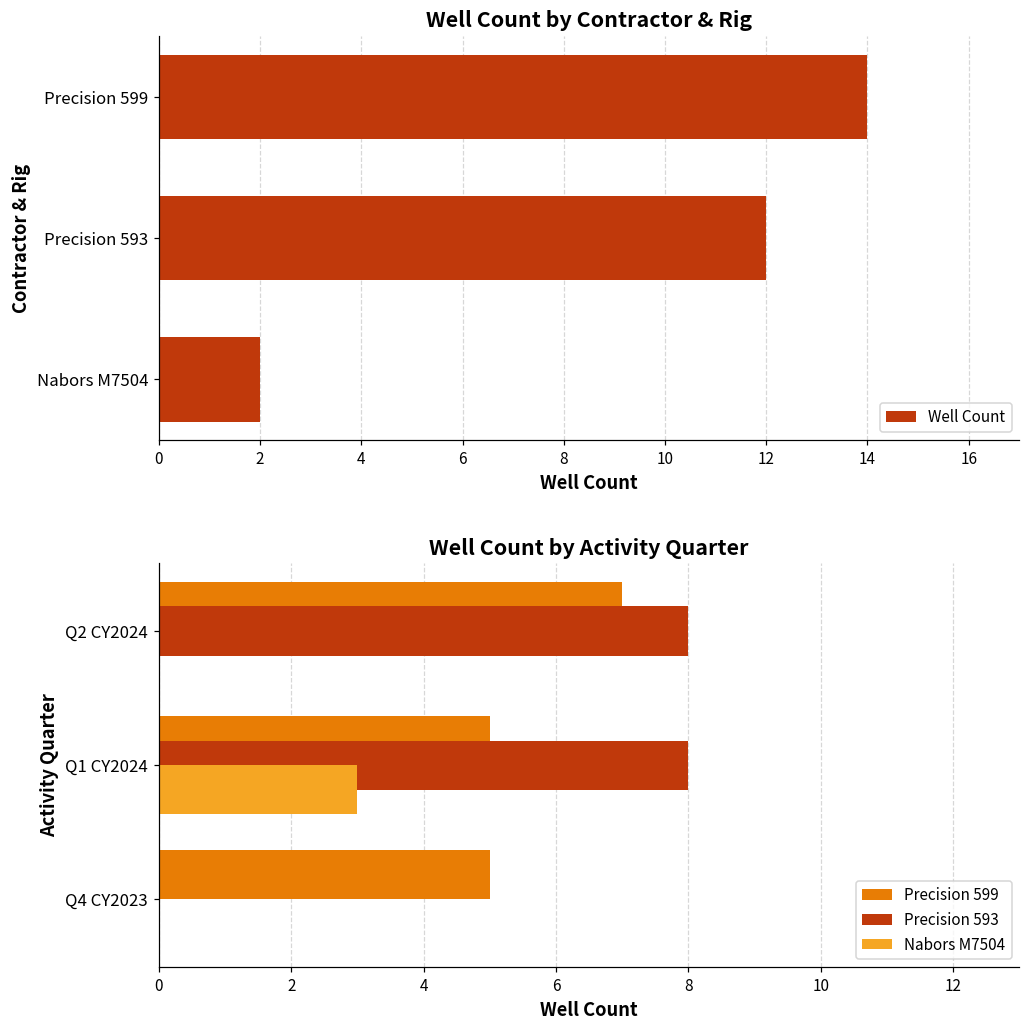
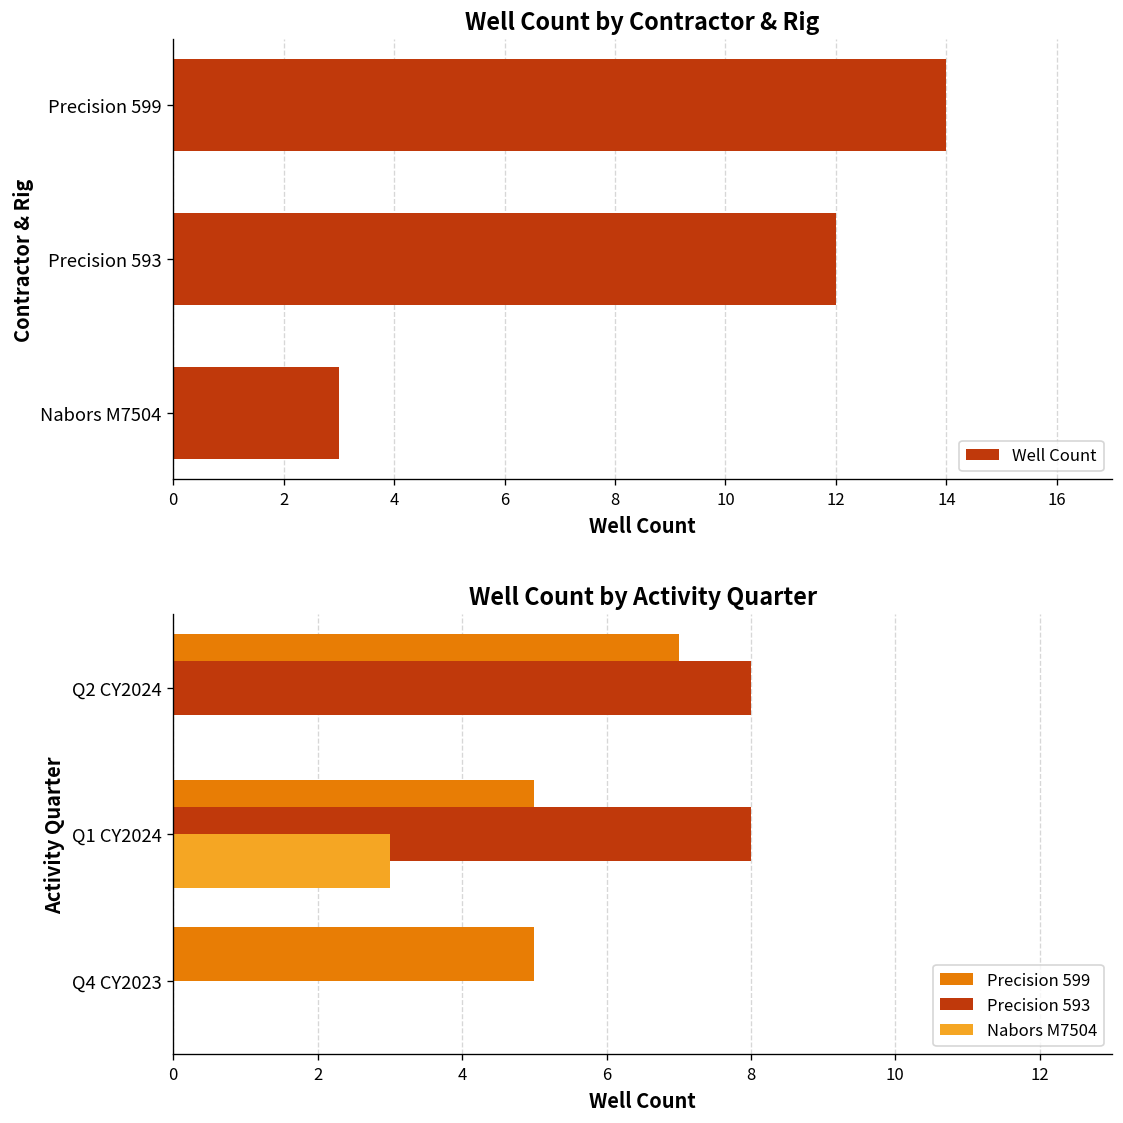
Well Count by Contractor & Rig, Nabors M7504: 2 -> 3
